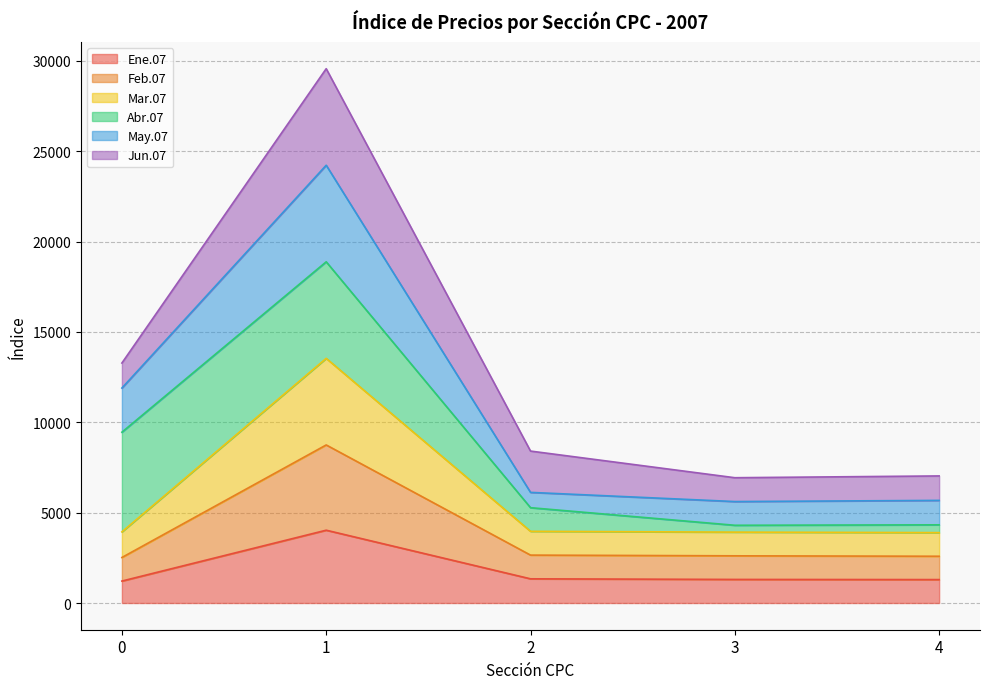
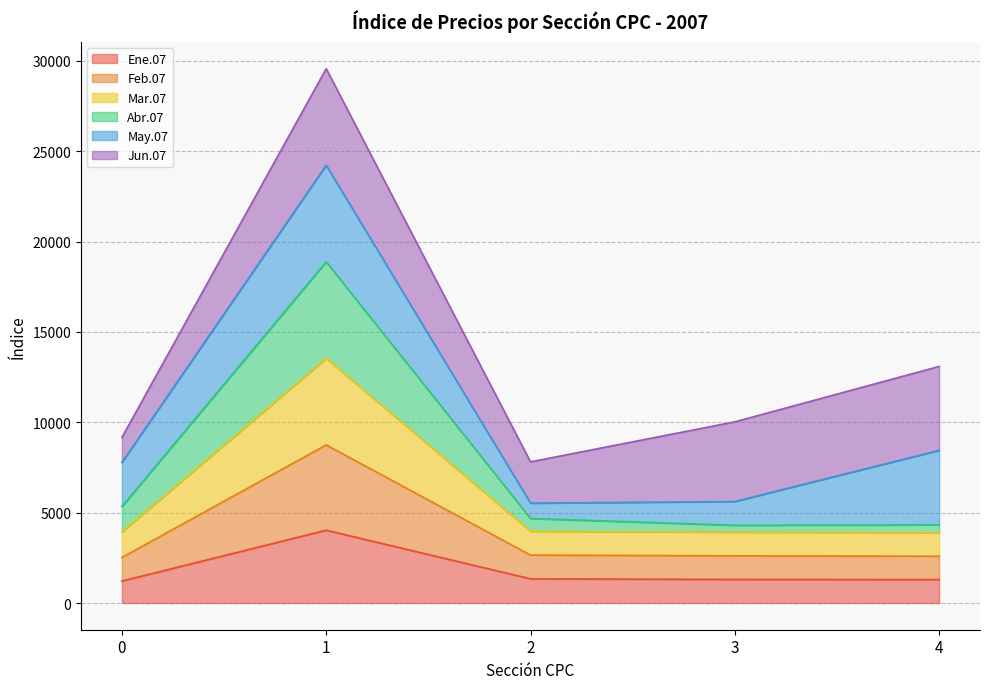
Abr.07, 0: 5500 -> 1400
Abr.07, 2: 1300 -> 700
Jun.07, 3: 1300 -> 4400
May.07, 4: 1400 -> 4100
Jun.07, 4: 1400 -> 4600
